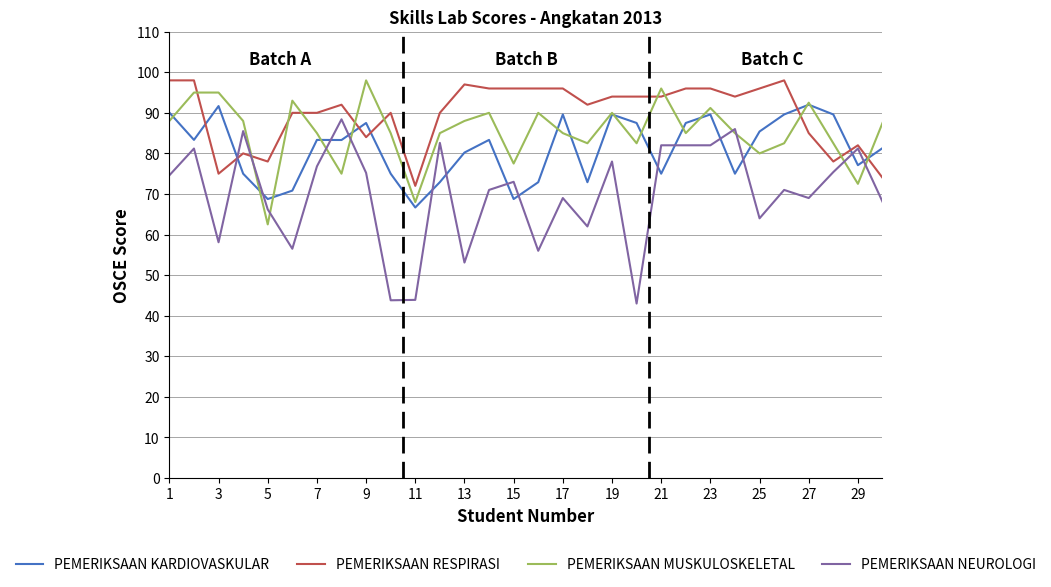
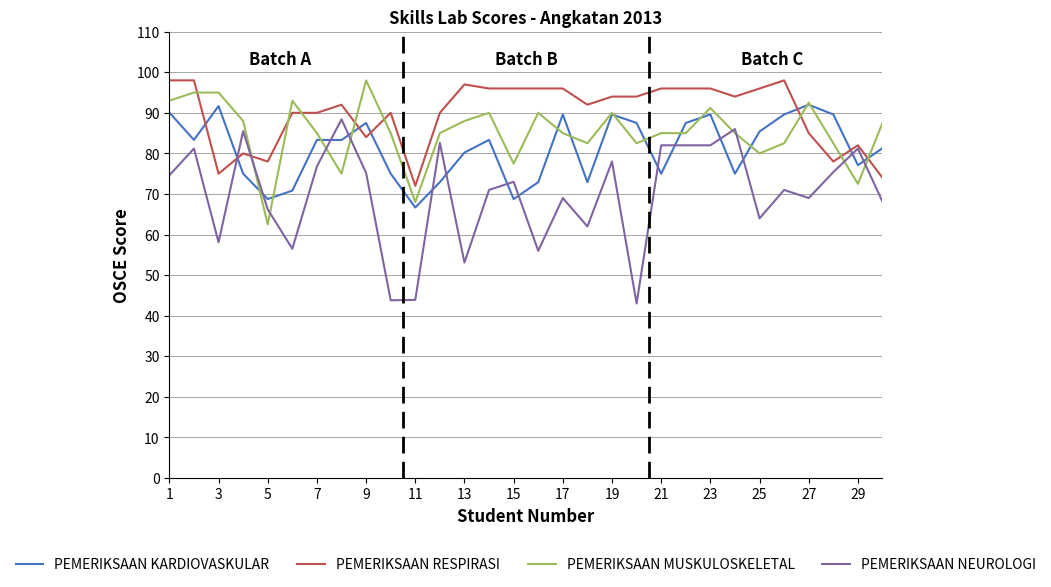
PEMERIKSAAN MUSKULOSKELETAL, 1: 88 -> 93
PEMERIKSAAN RESPIRASI, 21: 94 -> 96
PEMERIKSAAN MUSKULOSKELETAL, 21: 96 -> 85
